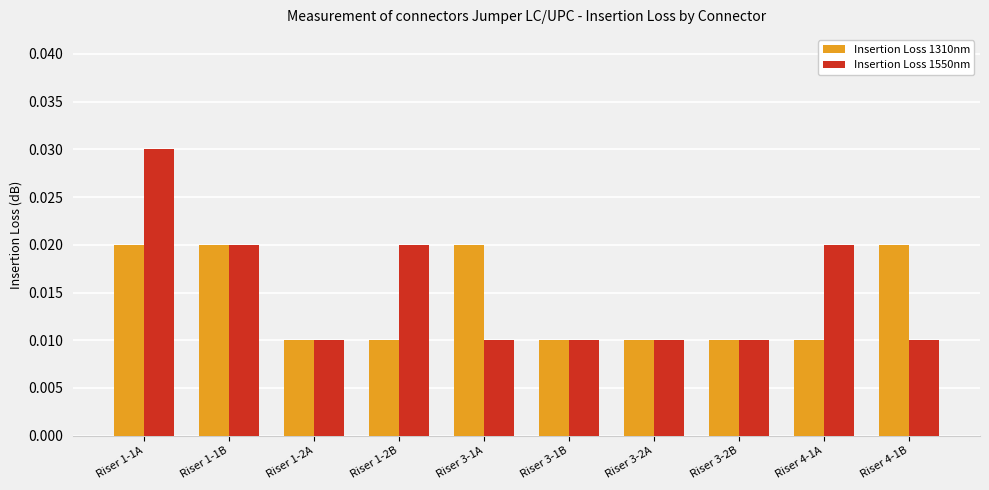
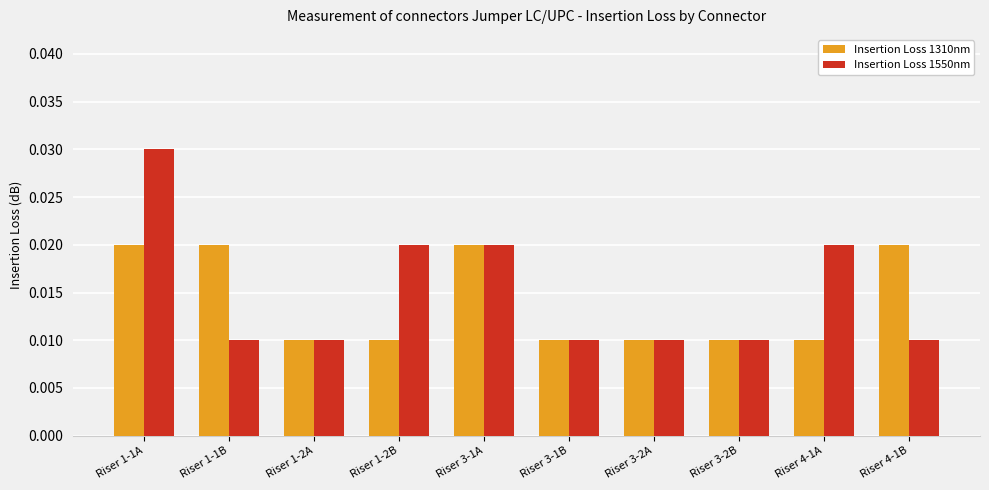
Insertion Loss 1550nm, Riser 1-1B: 0.02 -> 0.01
Insertion Loss 1550nm, Riser 3-1A: 0.01 -> 0.02
